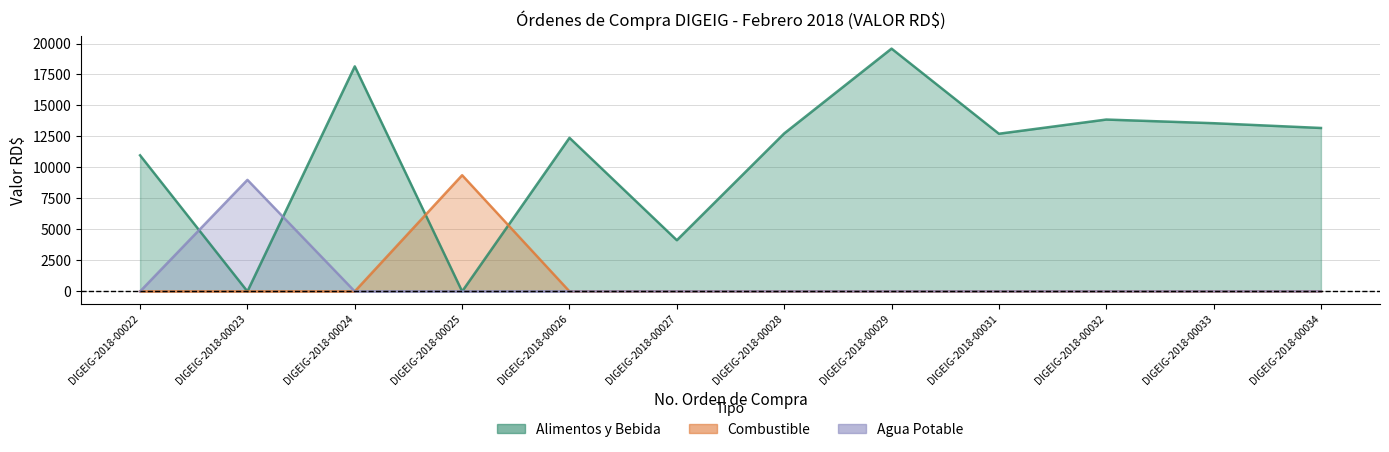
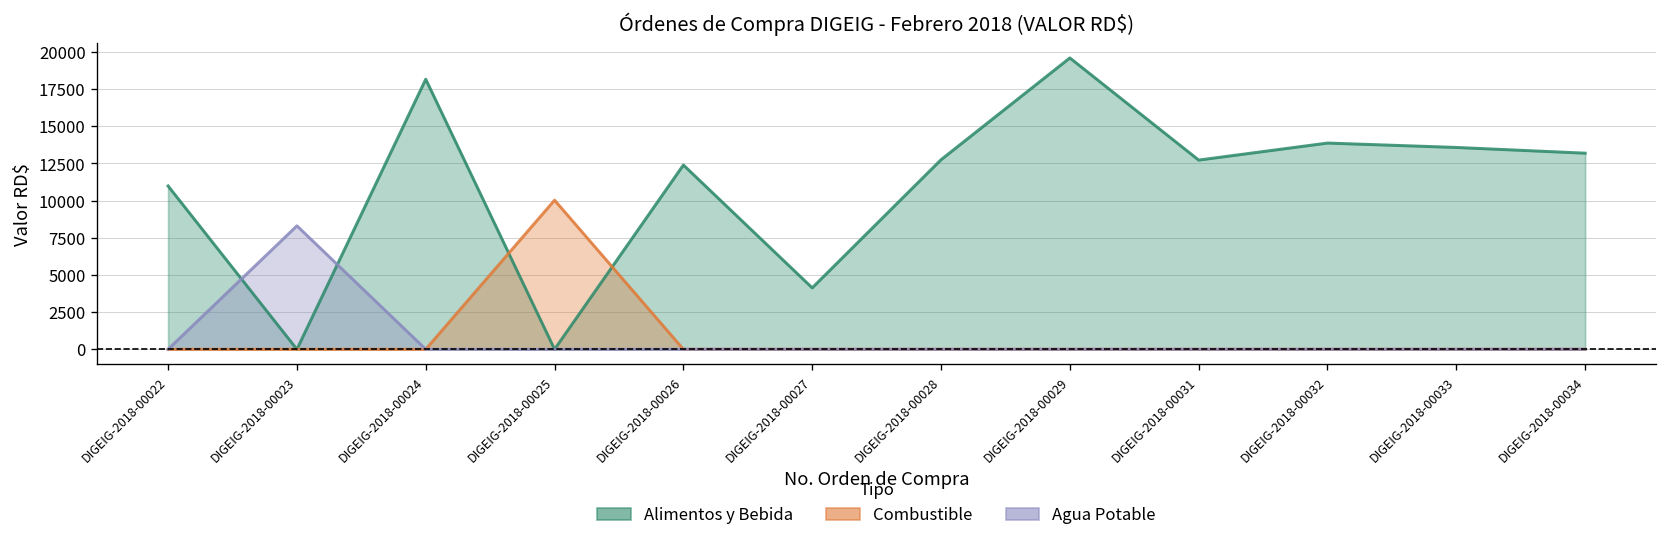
Agua Potable, DIGEIG-2018-00023: 9000 -> 8300
Combustible, DIGEIG-2018-00025: 9400 -> 10000
